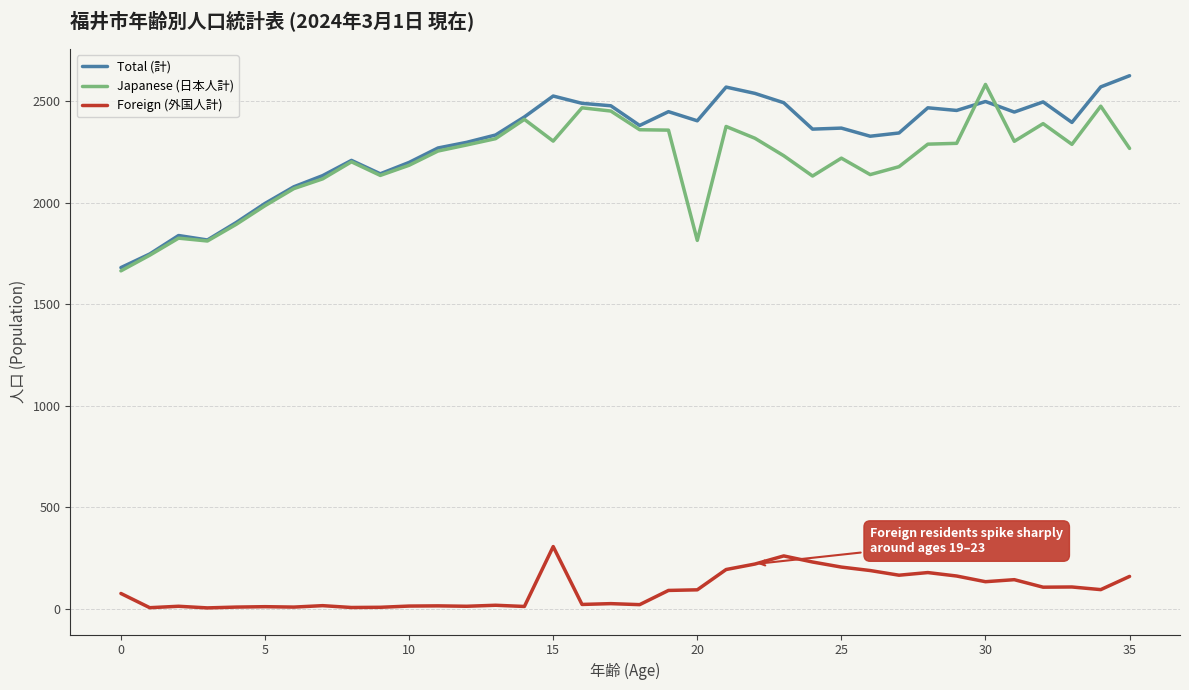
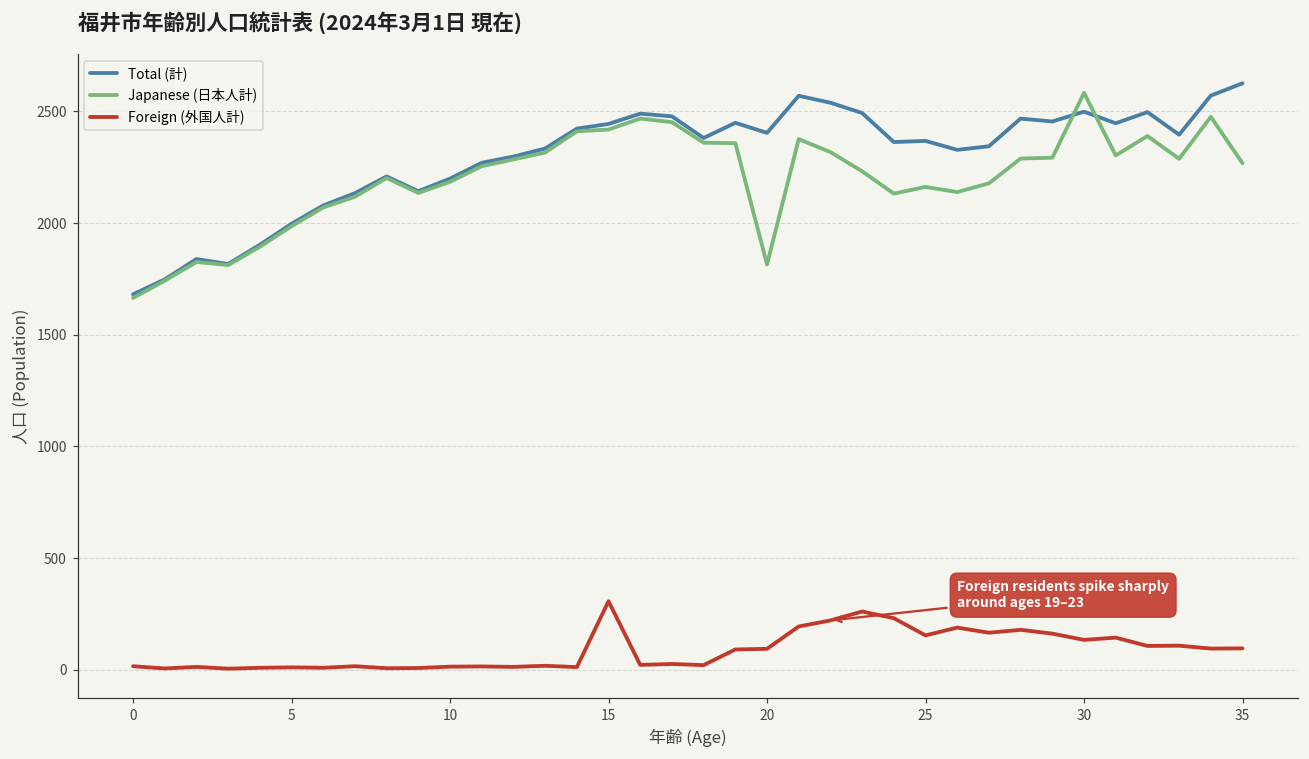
Foreign (外国人計), 0: 80 -> 20
Total (計), 15: 2530 -> 2440
Japanese (日本人計), 15: 2300 -> 2420
Japanese (日本人計), 25: 2220 -> 2160
Foreign (外国人計), 25: 210 -> 150
Foreign (外国人計), 35: 160 -> 100
